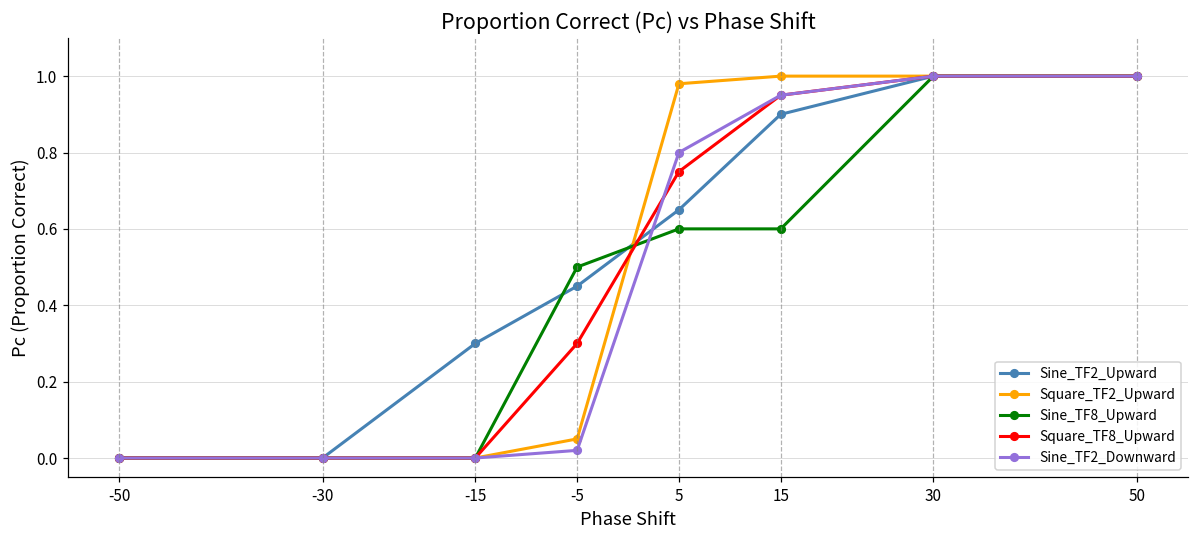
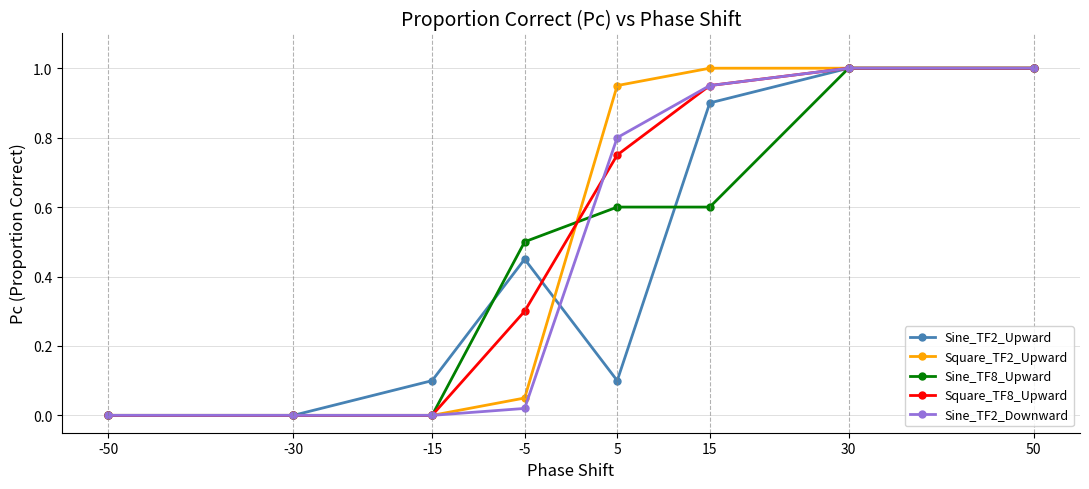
Sine_TF2_Upward, -15: 0.3 -> 0.1
Sine_TF2_Upward, 5: 0.65 -> 0.10
Square_TF2_Upward, 5: 0.98 -> 0.95
